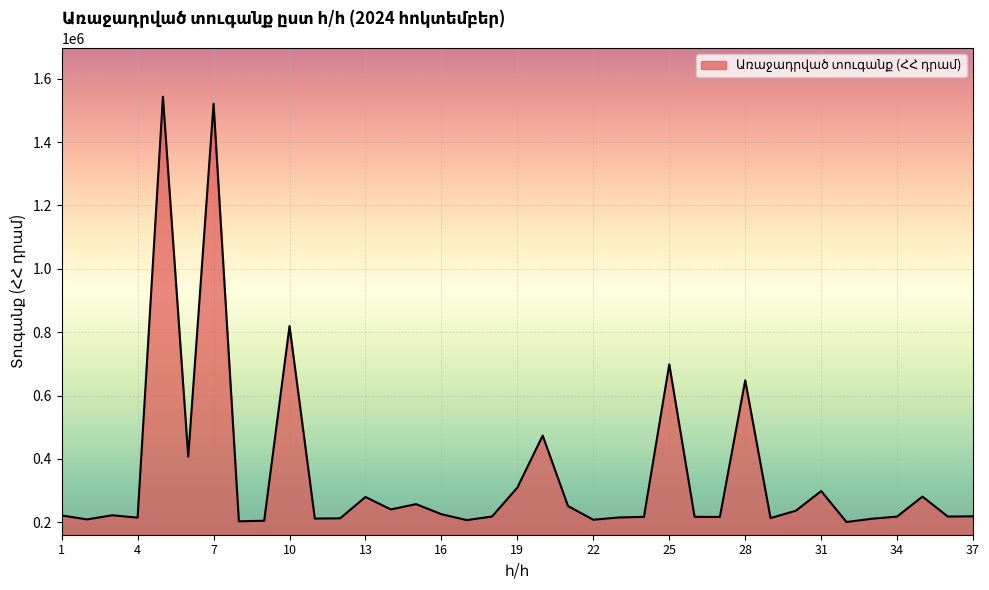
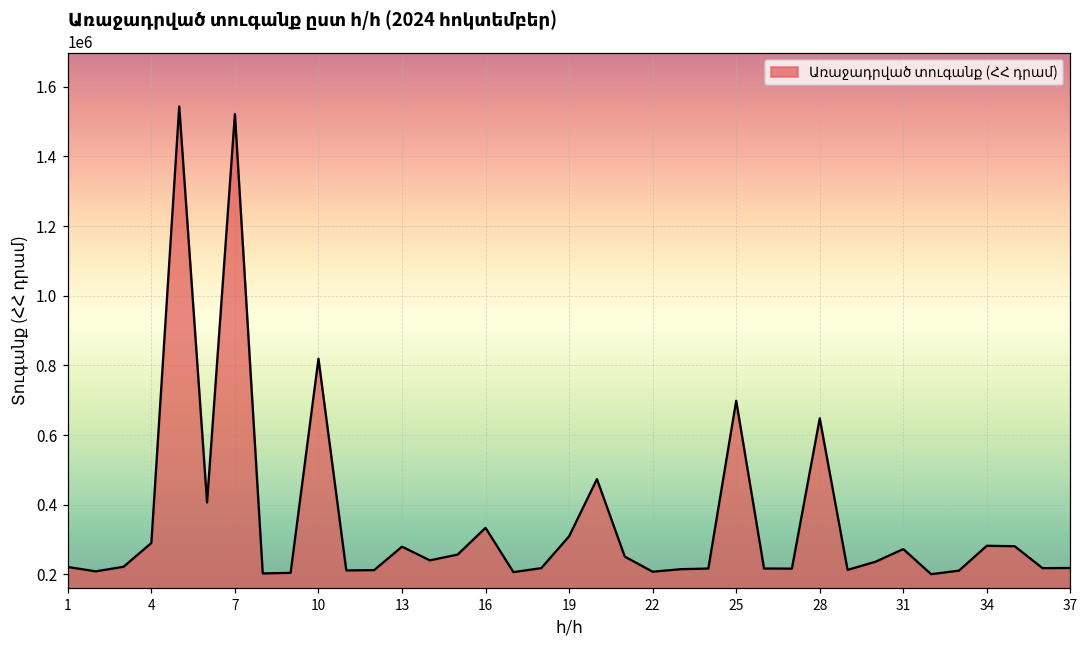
4: 210000 -> 290000
16: 230000 -> 330000
31: 300000 -> 270000
34: 220000 -> 280000
